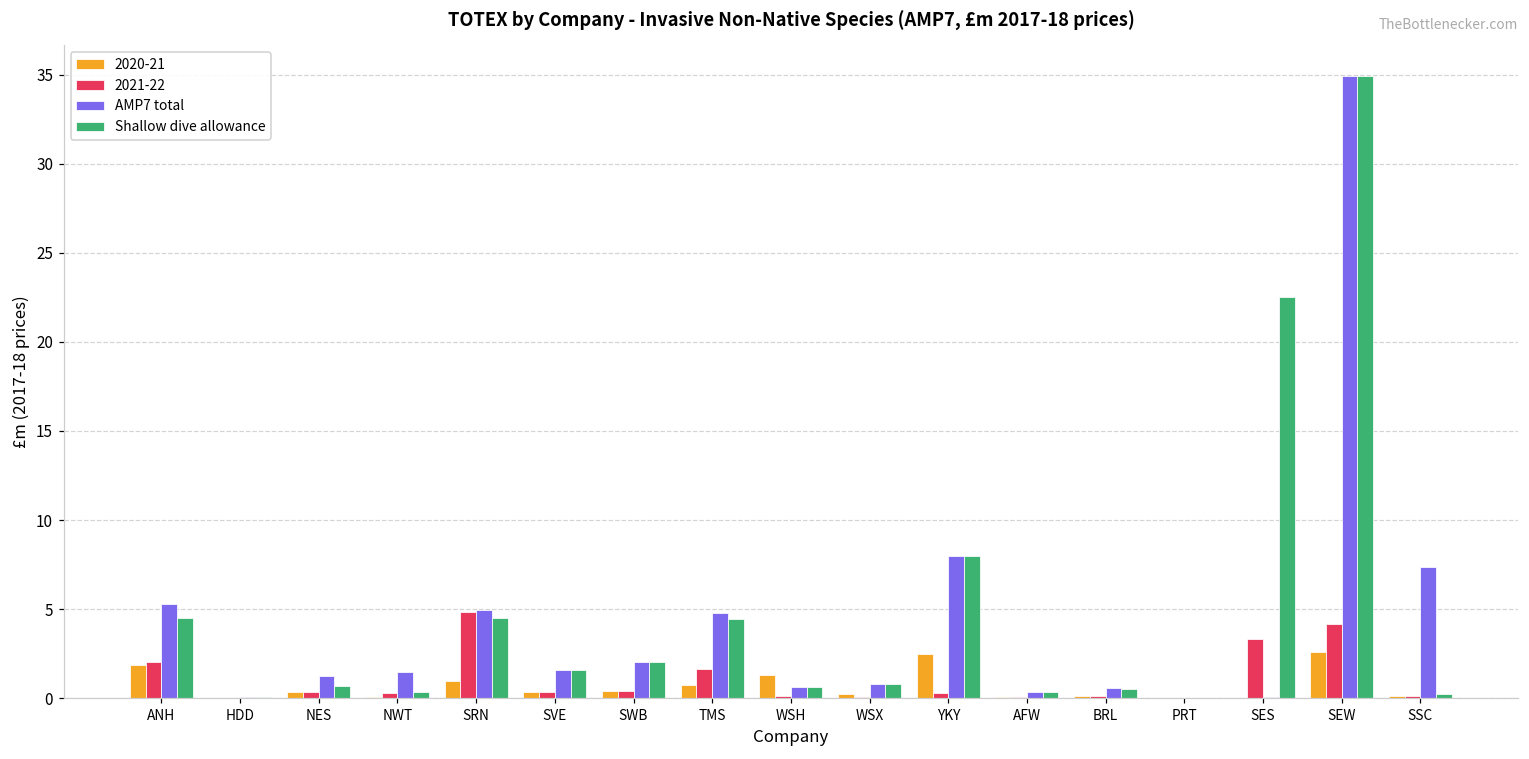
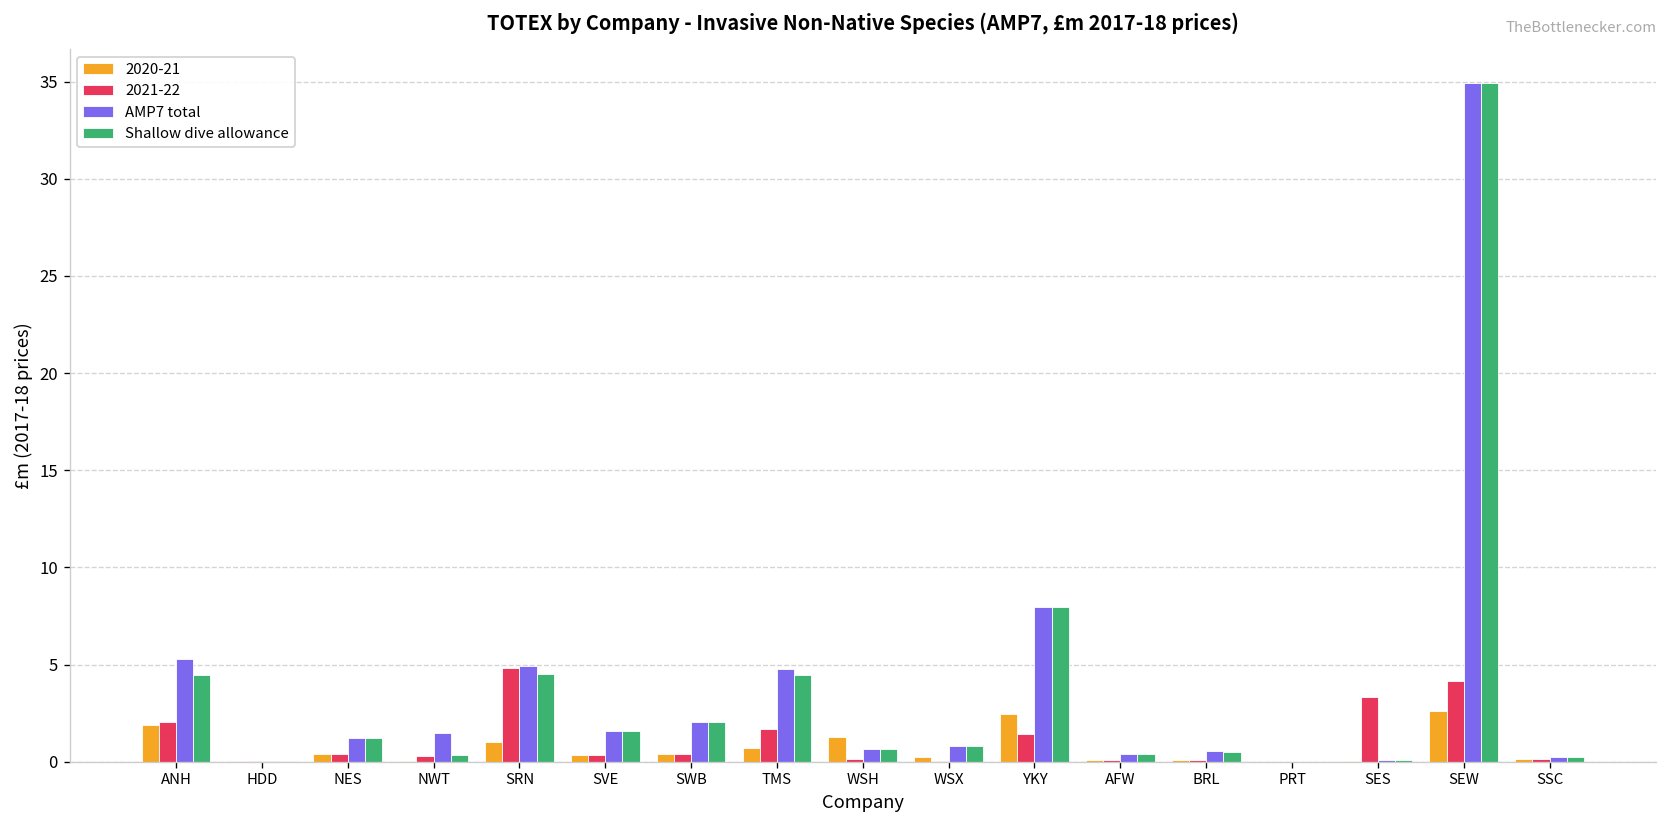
Shallow dive allowance, NES: 0.7 -> 1.2
2021-22, YKY: 0.3 -> 1.4
Shallow dive allowance, SES: 22.5 -> 0.1
AMP7 total, SSC: 7.3 -> 0.2
